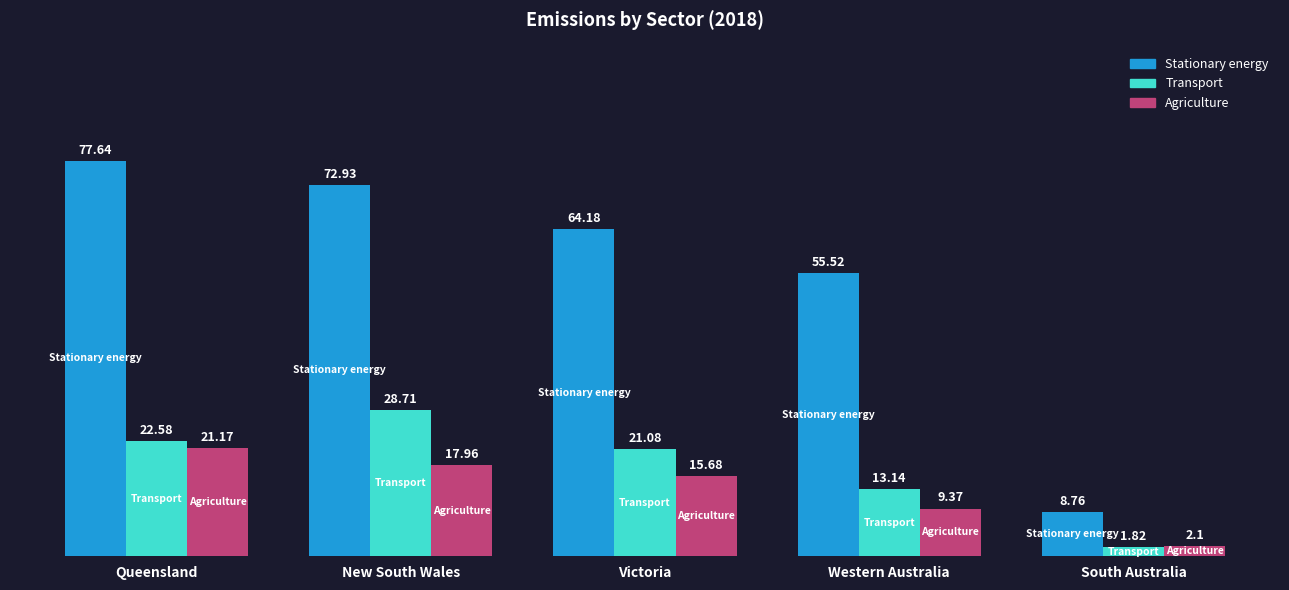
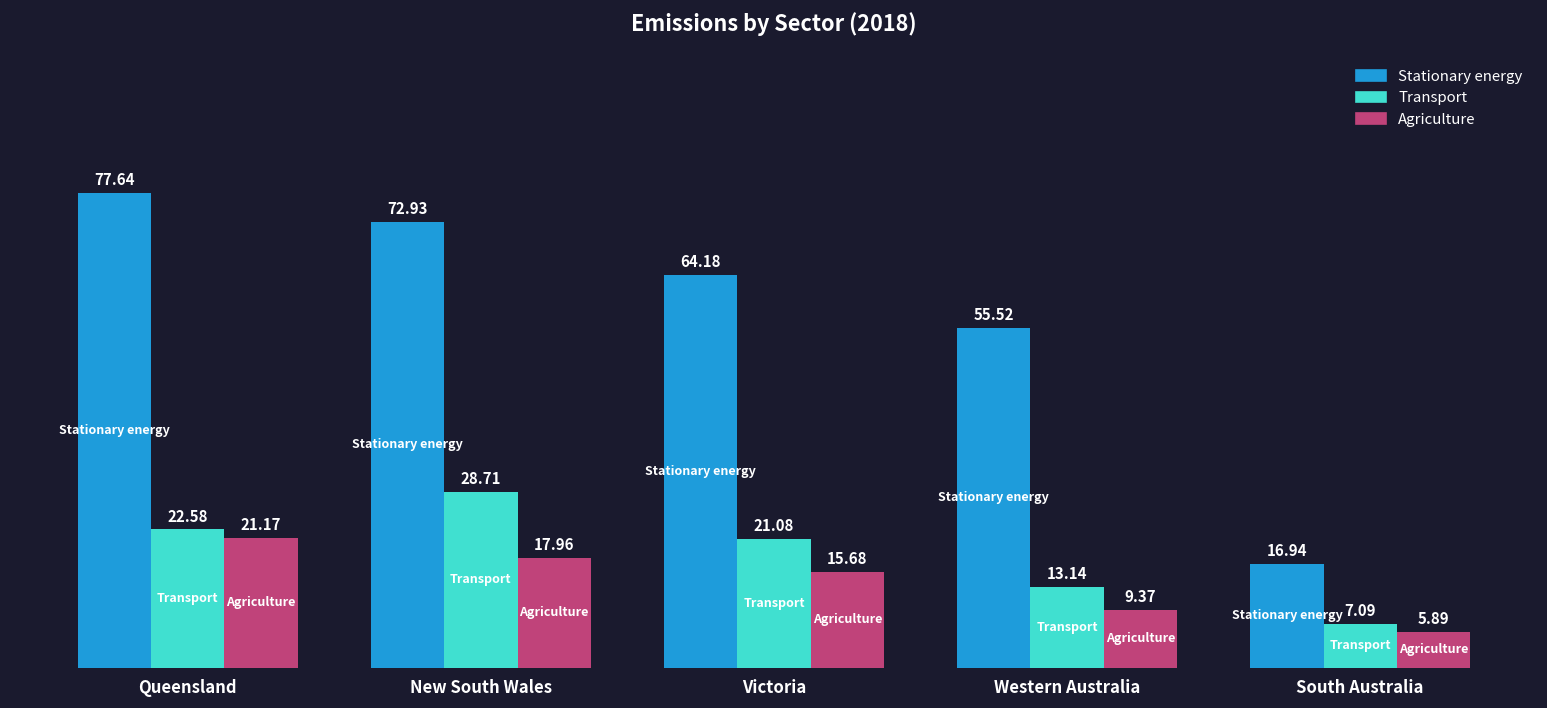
Stationary energy, South Australia: 8.76 -> 16.94
Transport, South Australia: 1.82 -> 7.09
Agriculture, South Australia: 2.1 -> 5.89
